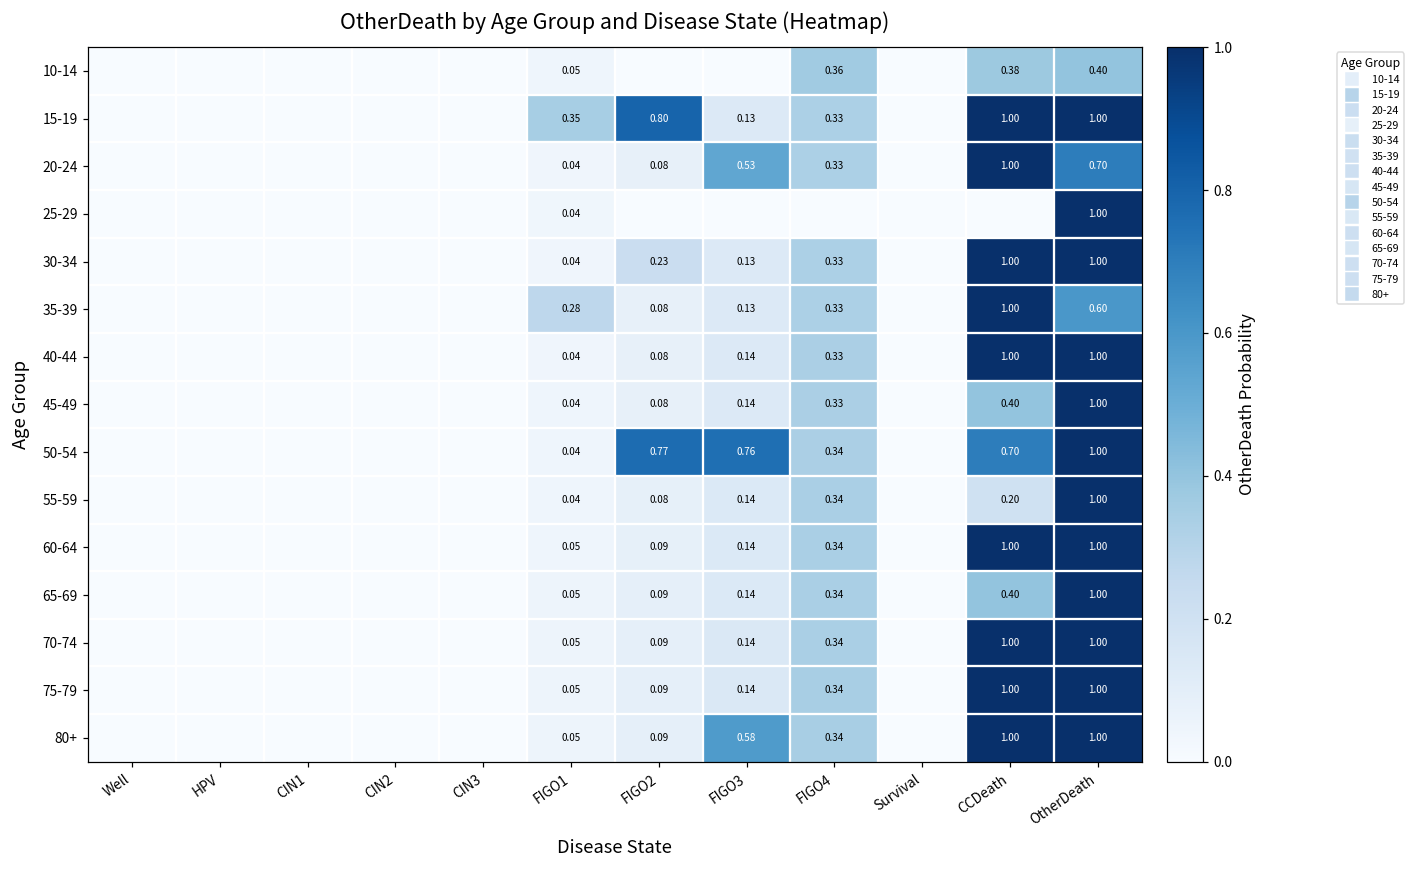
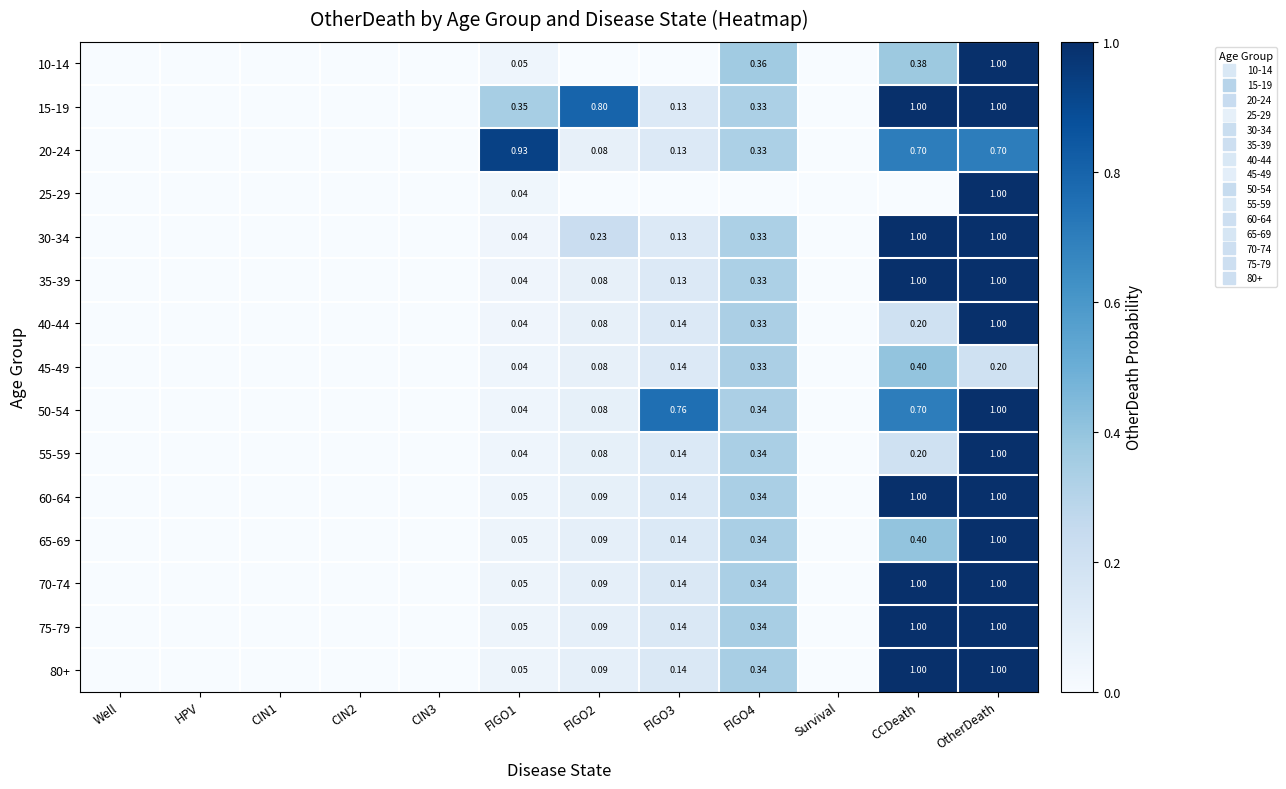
10-14, OtherDeath: 0.40 -> 1.00
20-24, FIGO1: 0.04 -> 0.93
20-24, FIGO3: 0.53 -> 0.13
20-24, CCDeath: 1.00 -> 0.70
35-39, FIGO1: 0.28 -> 0.04
35-39, OtherDeath: 0.60 -> 1.00
40-44, CCDeath: 1.00 -> 0.20
45-49, OtherDeath: 1.00 -> 0.20
50-54, FIGO2: 0.77 -> 0.08
80+, FIGO3: 0.58 -> 0.14
